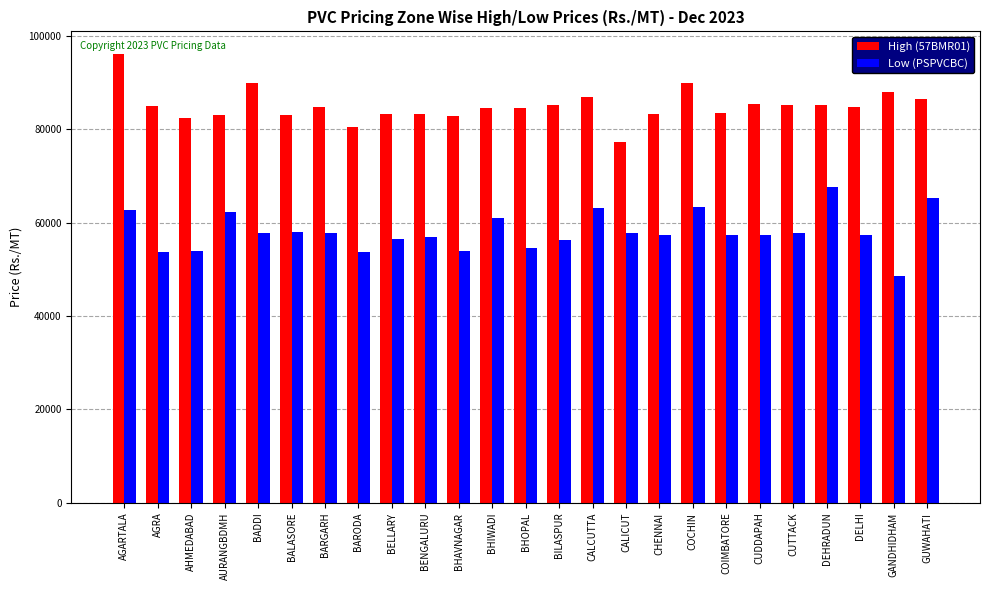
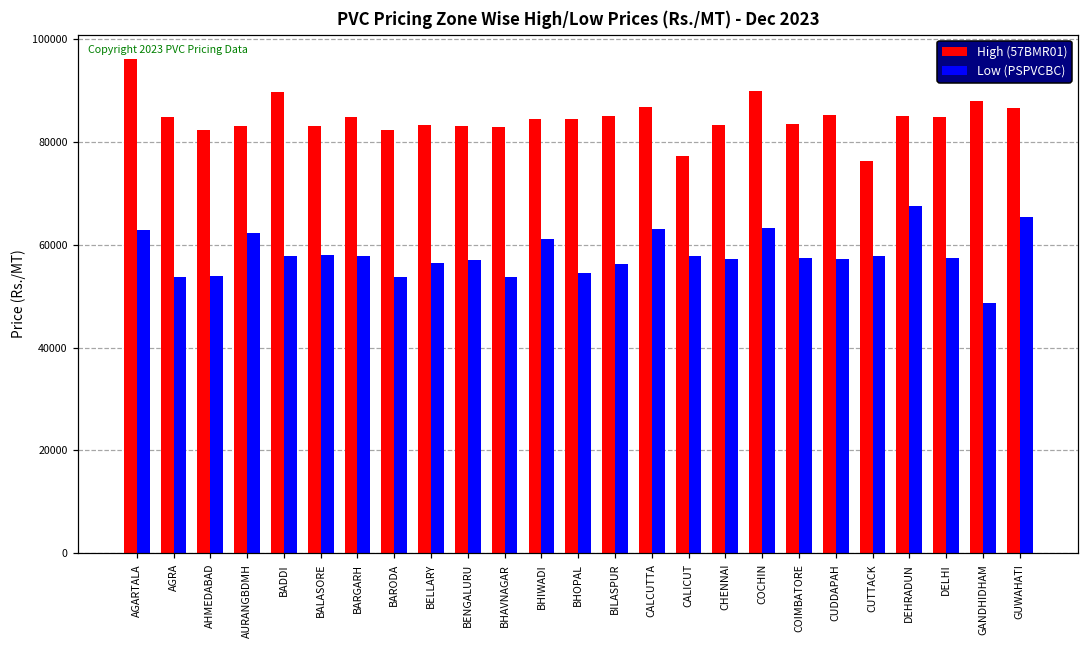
High (57BMR01), BARODA: 81000 -> 82000
High (57BMR01), CUTTACK: 85000 -> 76000
